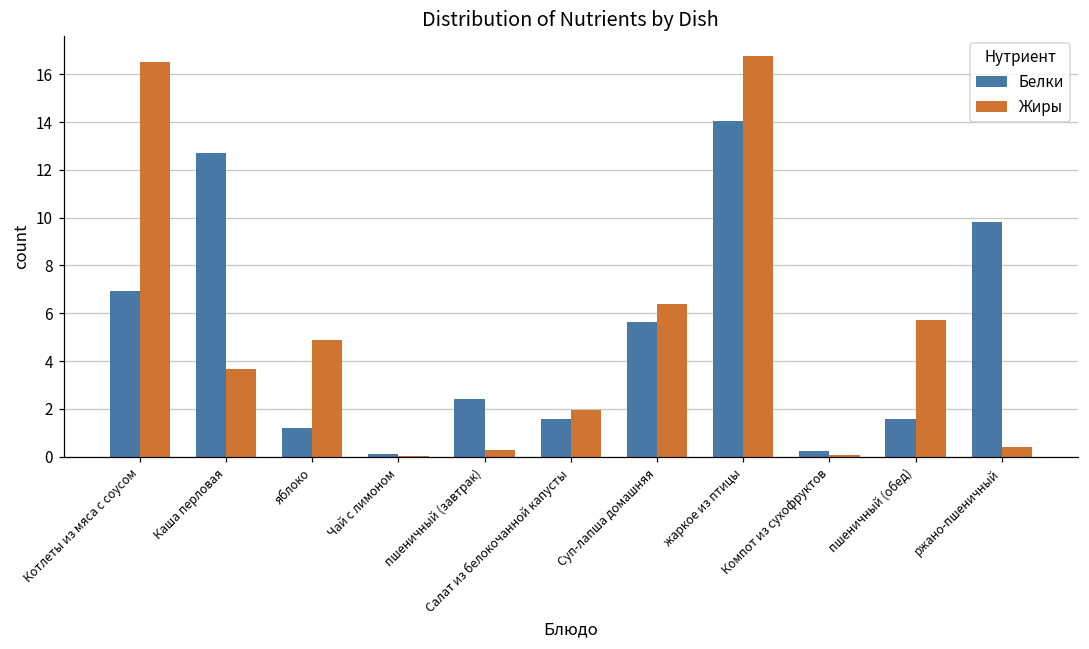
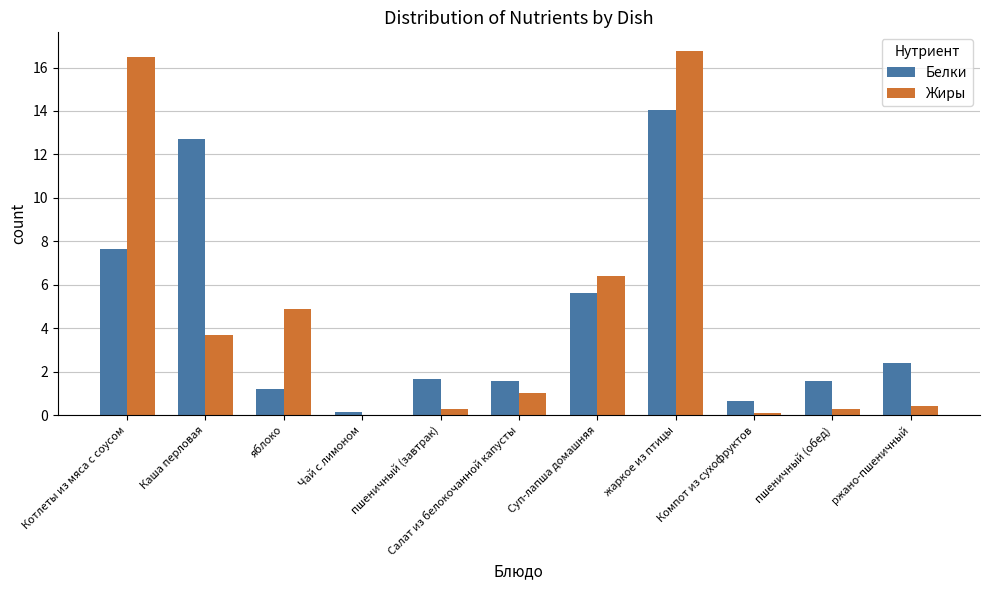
Белки, Котлеты из мяса с соусом: 6.9 -> 7.7
Белки, пшеничный (завтрак): 2.4 -> 1.7
Жиры, Салат из белокочанной капусты: 2.0 -> 1.0
Белки, Компот из сухофруктов: 0.2 -> 0.7
Жиры, пшеничный (обед): 5.7 -> 0.3
Белки, ржано-пшеничный: 9.8 -> 2.4
